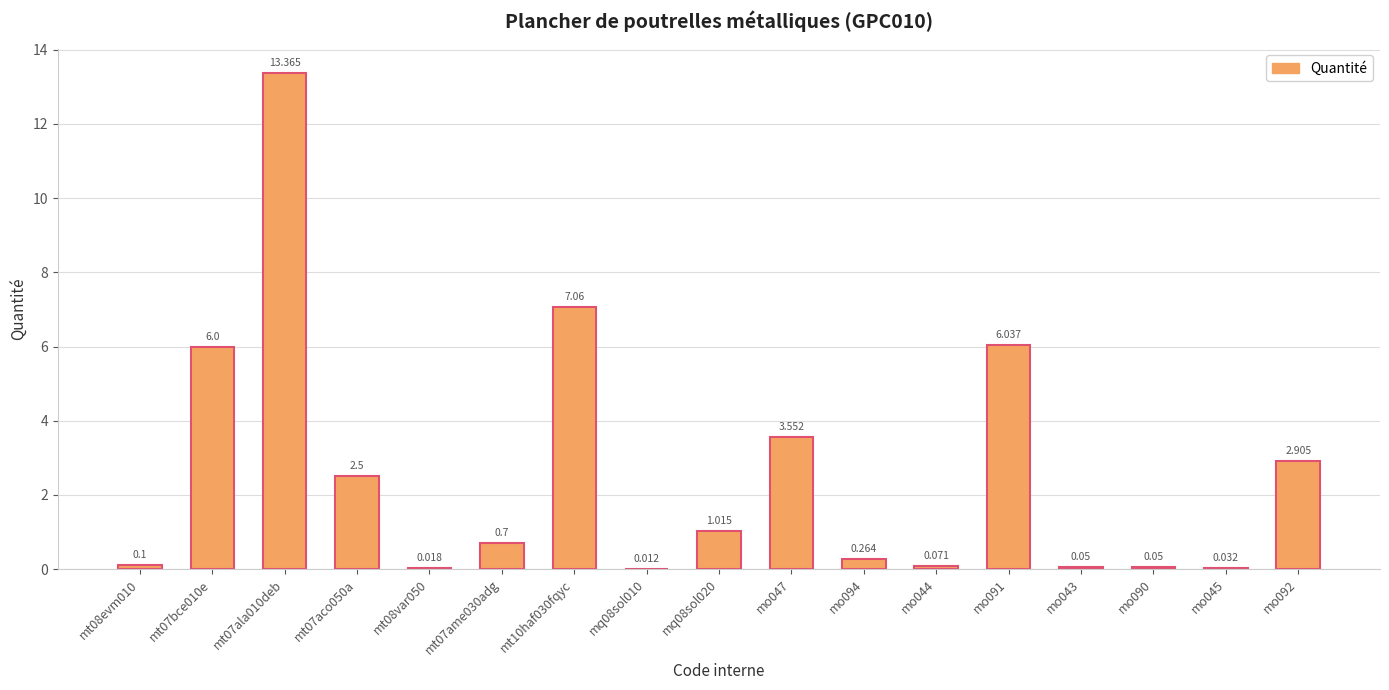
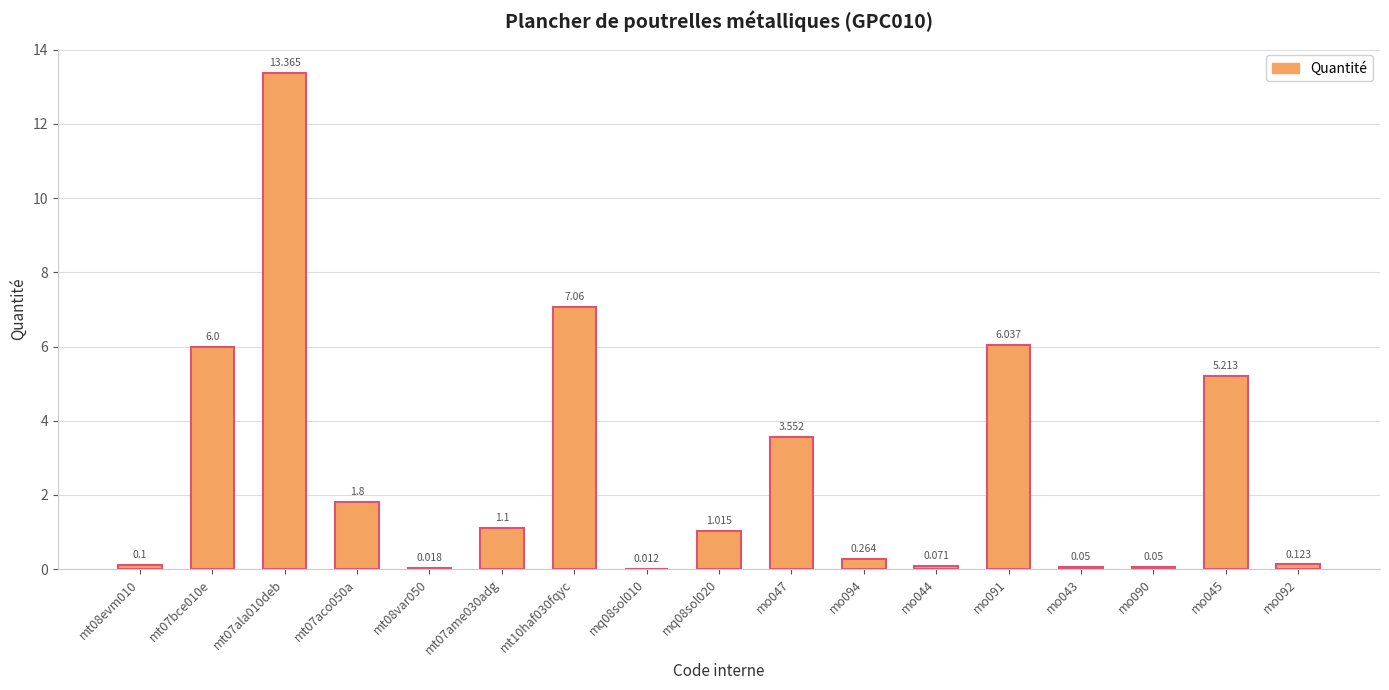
mt07aco050a: 2.5 -> 1.8
mt07ame030adg: 0.7 -> 1.1
mo045: 0.032 -> 5.213
mo092: 2.905 -> 0.123
